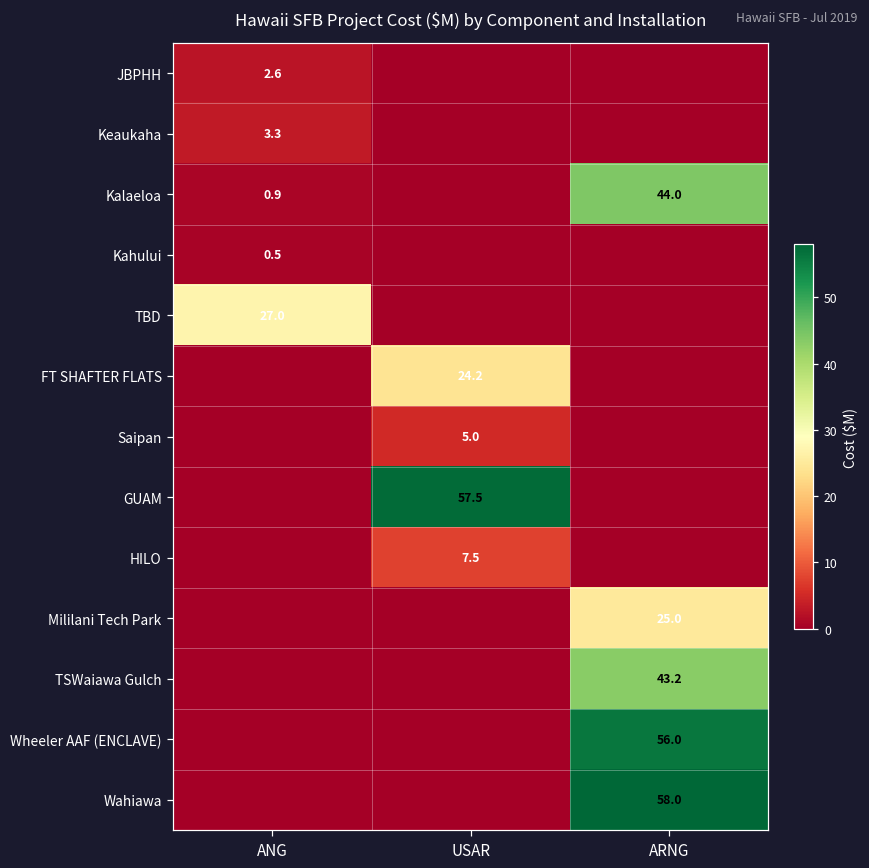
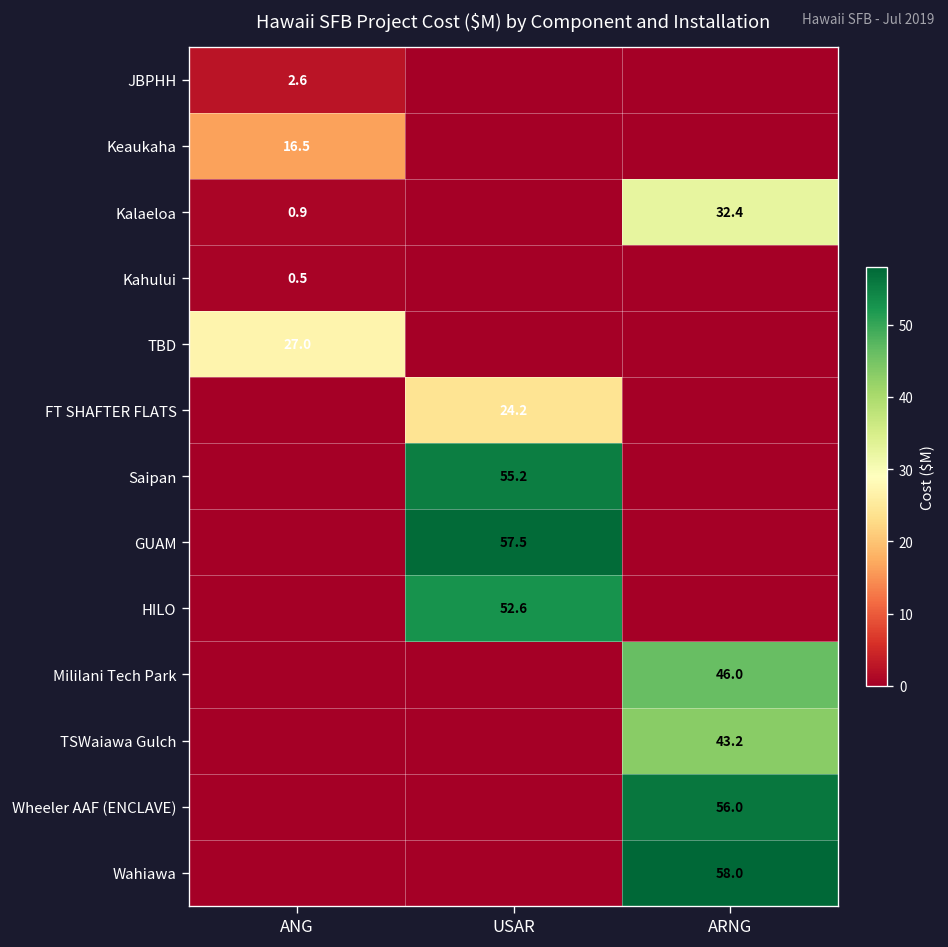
Keaukaha, ANG: 3.3 -> 16.5
Kalaeloa, ARNG: 44.0 -> 32.4
Saipan, USAR: 5.0 -> 55.2
HILO, USAR: 7.5 -> 52.6
Mililani Tech Park, ARNG: 25.0 -> 46.0
